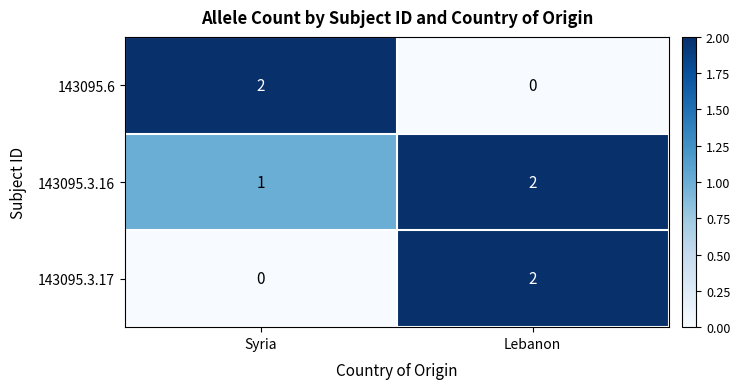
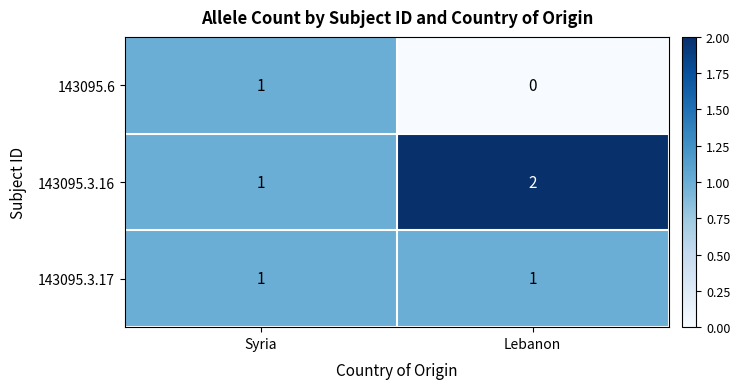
143095.6, Syria: 2 -> 1
143095.3.17, Syria: 0 -> 1
143095.3.17, Lebanon: 2 -> 1
